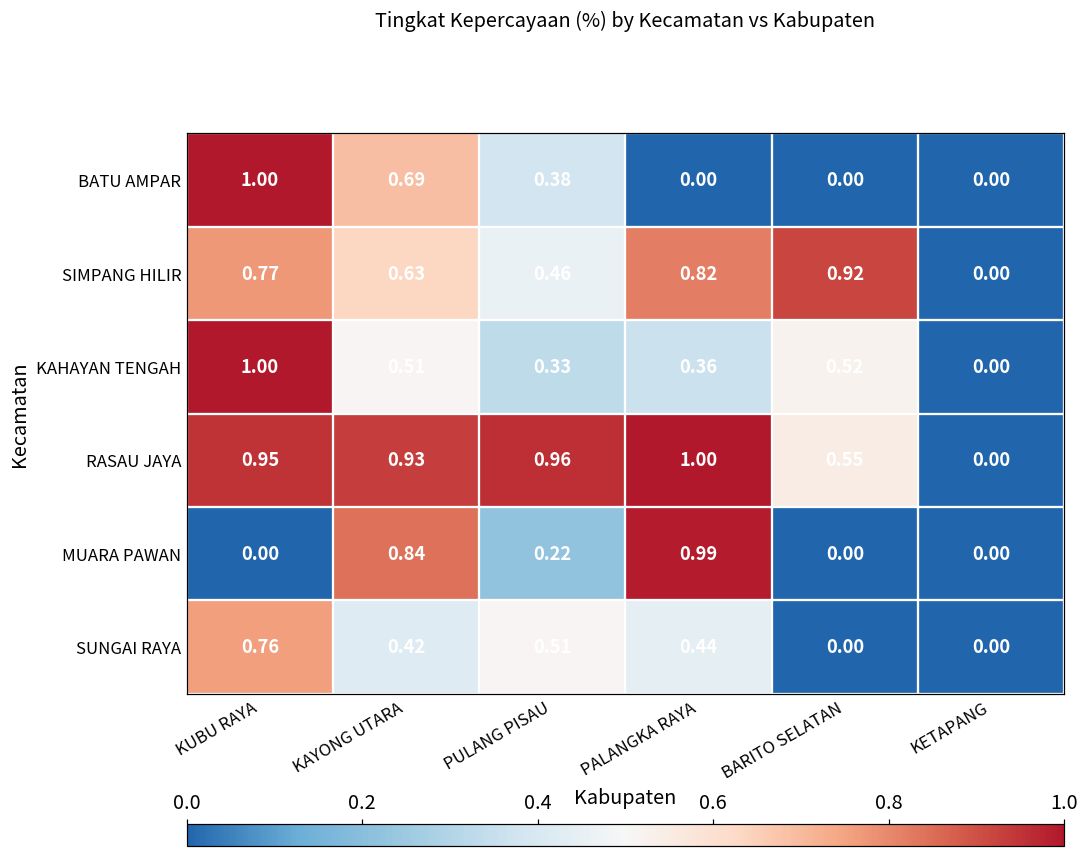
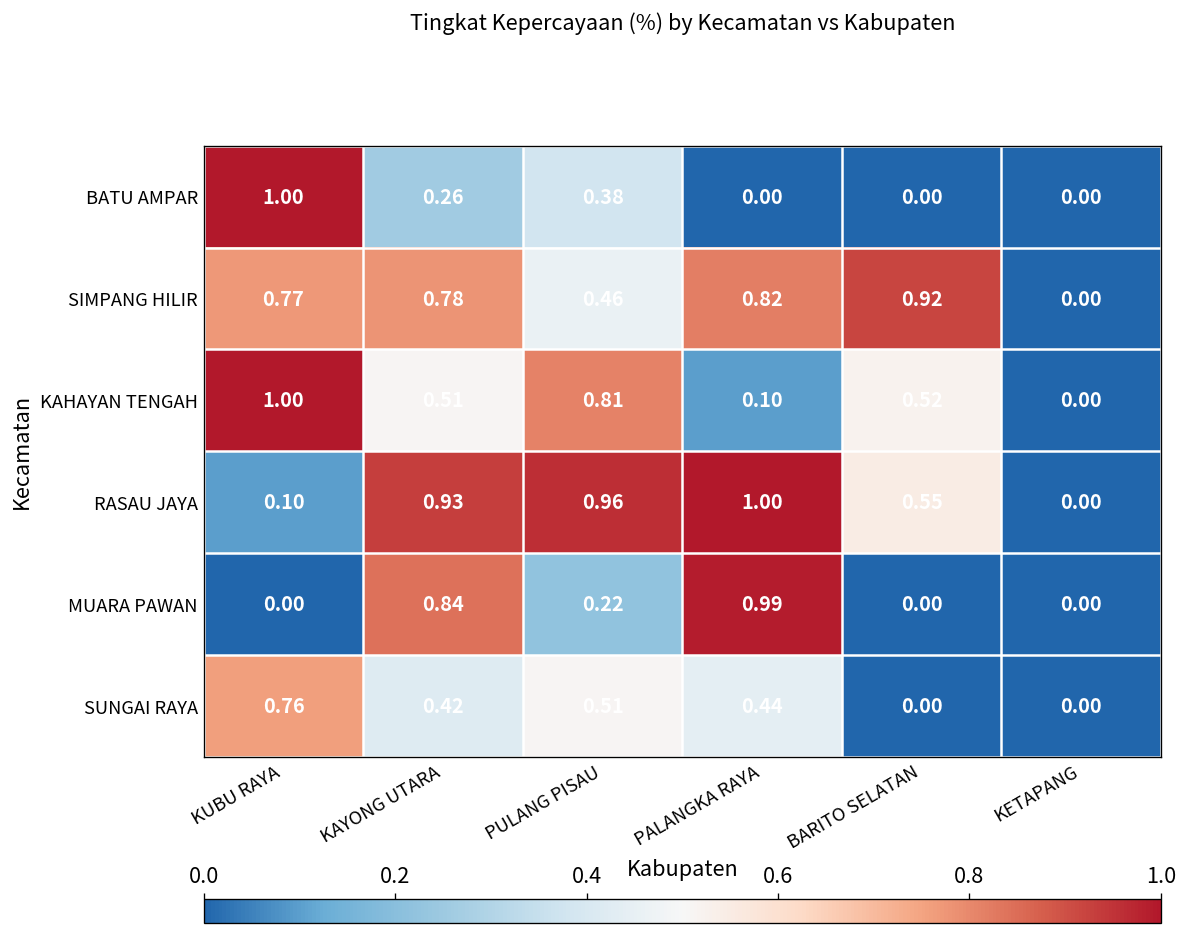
BATU AMPAR, KAYONG UTARA: 0.69 -> 0.26
SIMPANG HILIR, KAYONG UTARA: 0.63 -> 0.78
KAHAYAN TENGAH, PULANG PISAU: 0.33 -> 0.81
KAHAYAN TENGAH, PALANGKA RAYA: 0.36 -> 0.10
RASAU JAYA, KUBU RAYA: 0.95 -> 0.10
